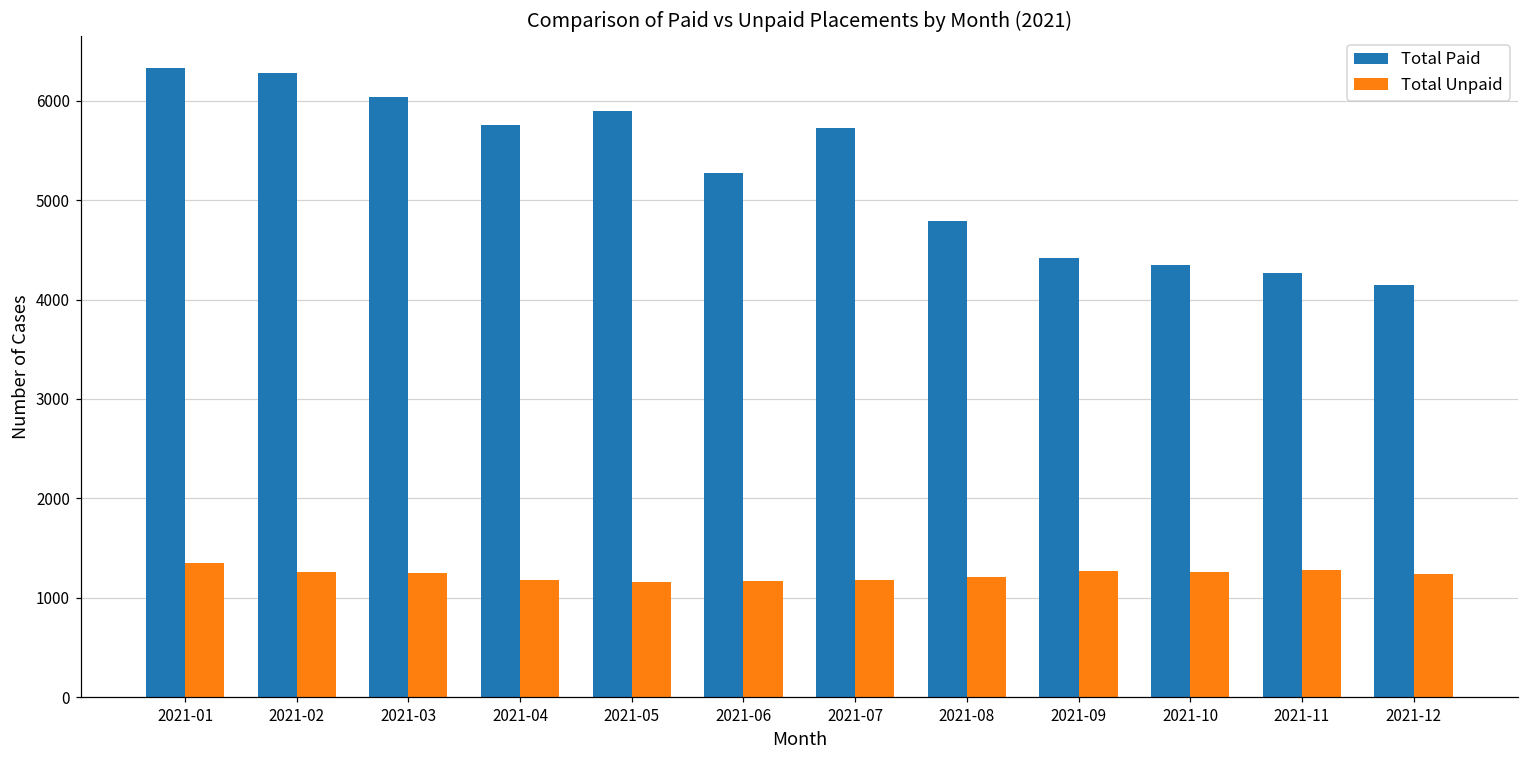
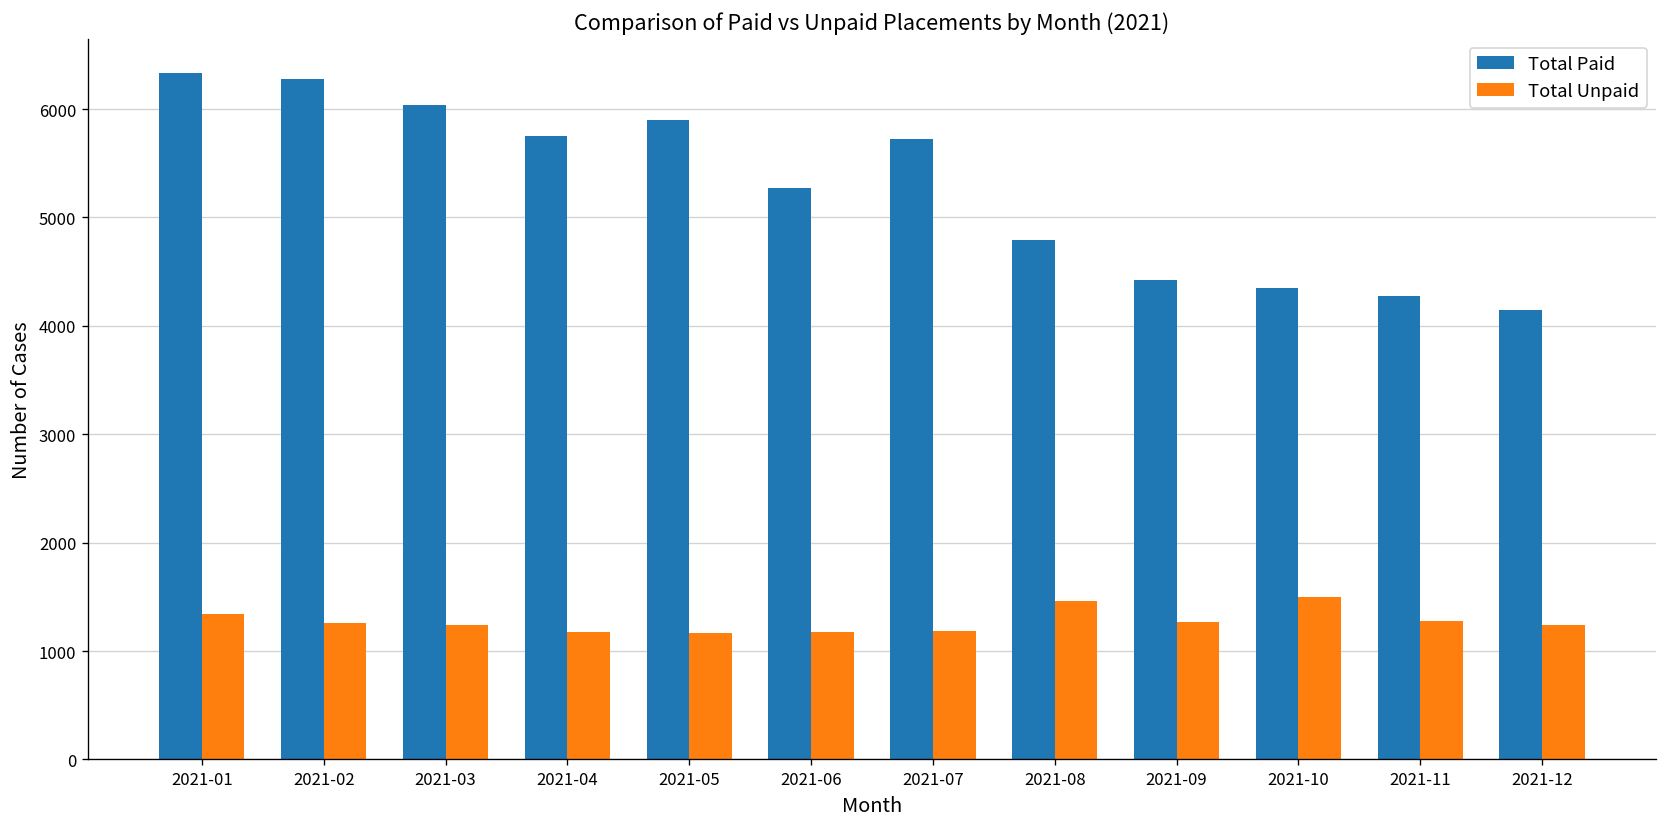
Total Unpaid, 2021-08: 1200 -> 1500
Total Unpaid, 2021-10: 1300 -> 1500
